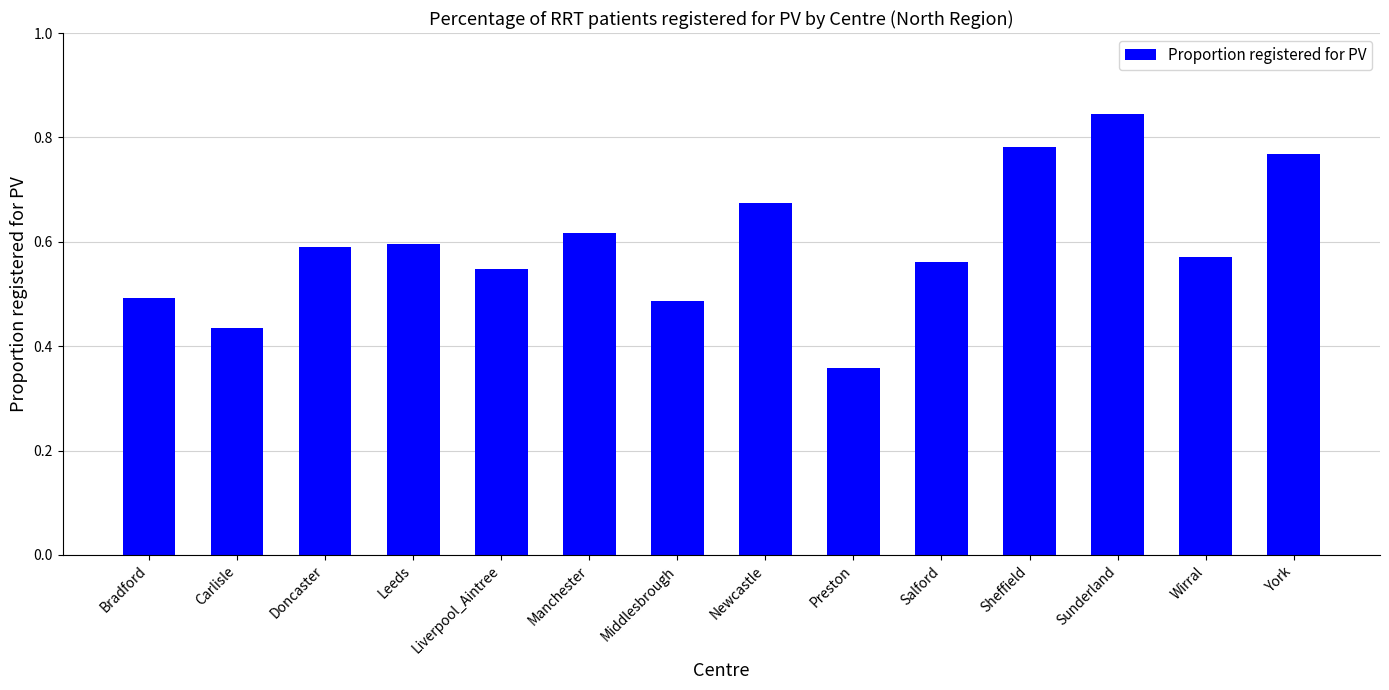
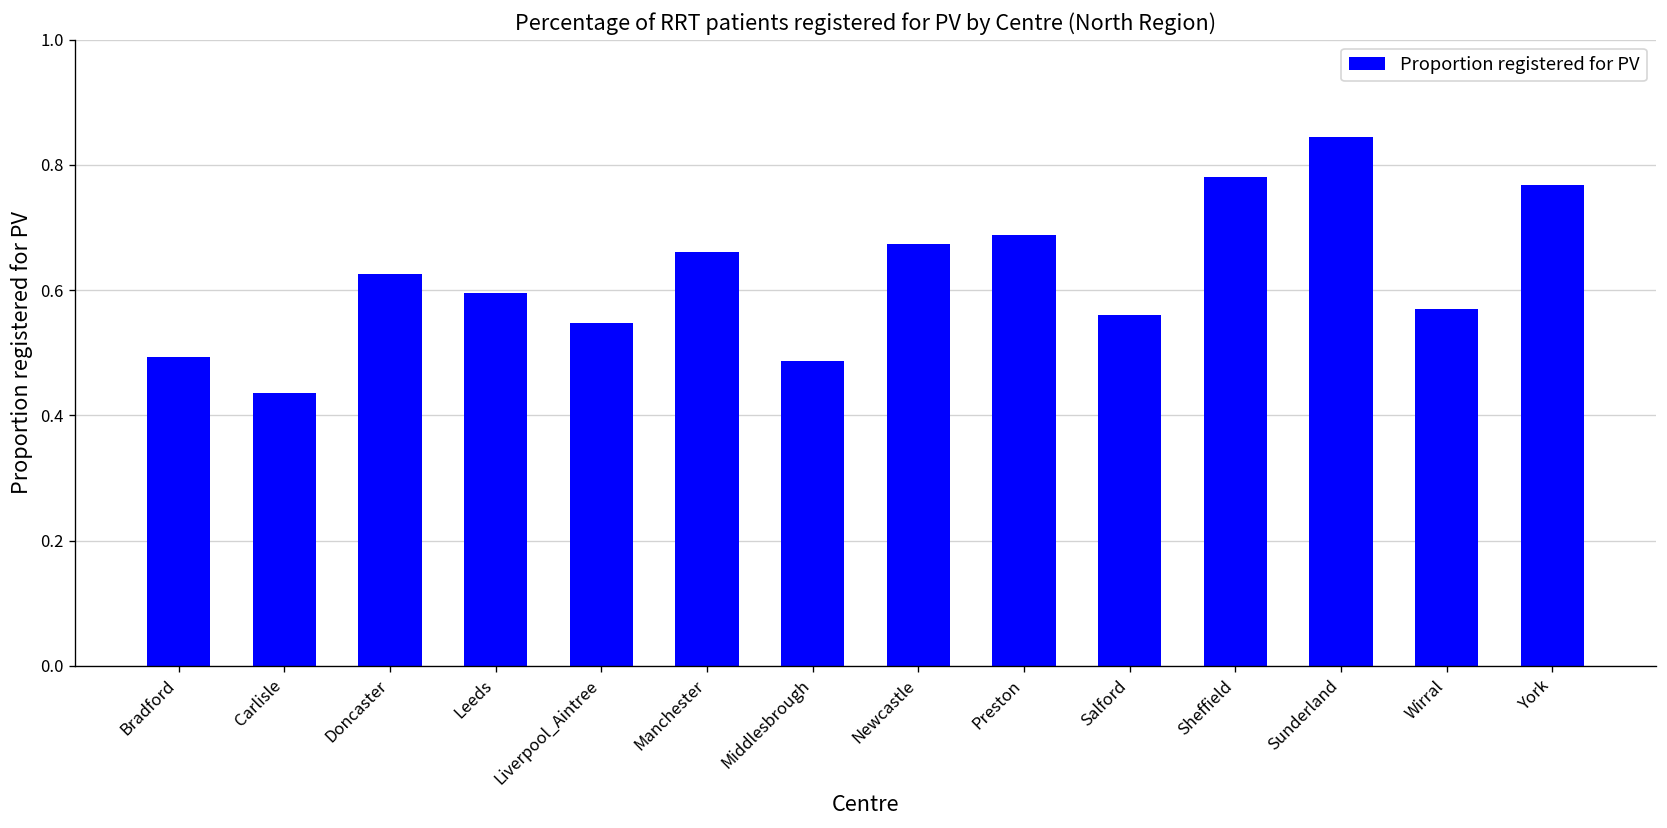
Doncaster: 0.59 -> 0.63
Manchester: 0.62 -> 0.66
Preston: 0.36 -> 0.69
